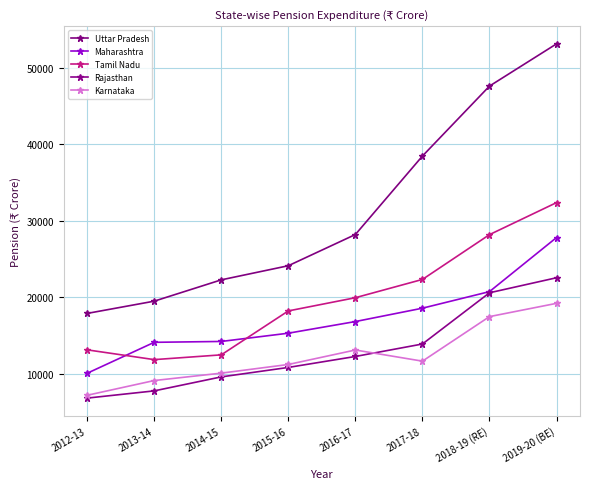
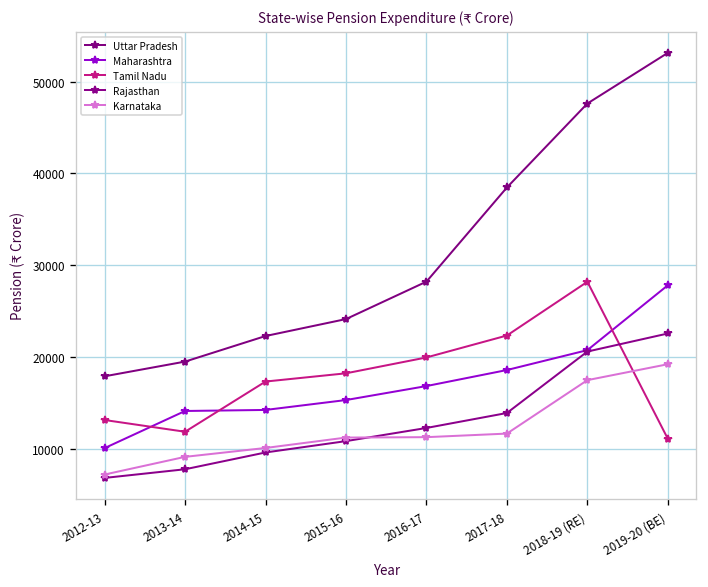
Tamil Nadu, 2014-15: 13000 -> 17000
Karnataka, 2016-17: 13000 -> 11000
Tamil Nadu, 2019-20 (BE): 32000 -> 11000
